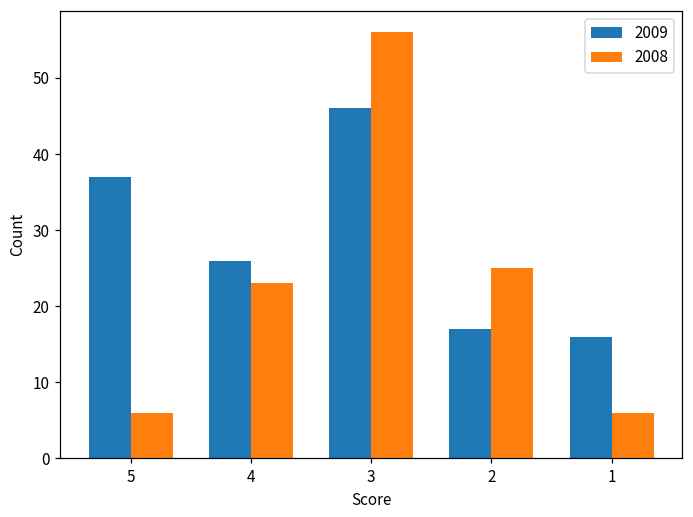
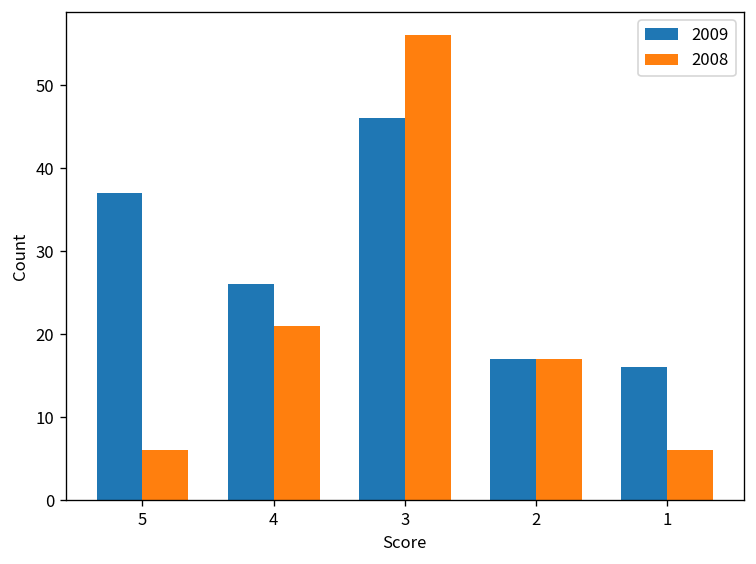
2008, 4: 23 -> 21
2008, 2: 25 -> 17
